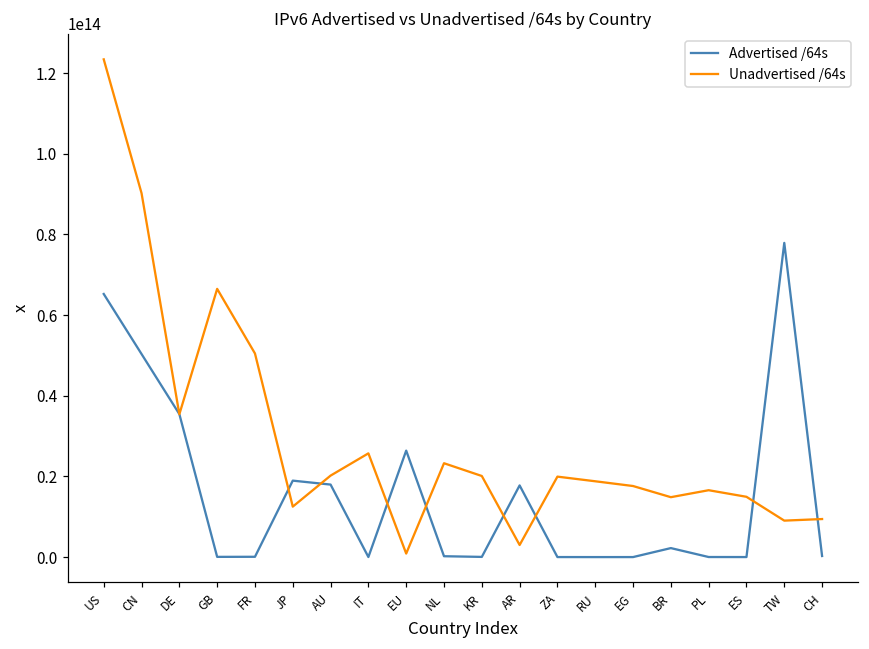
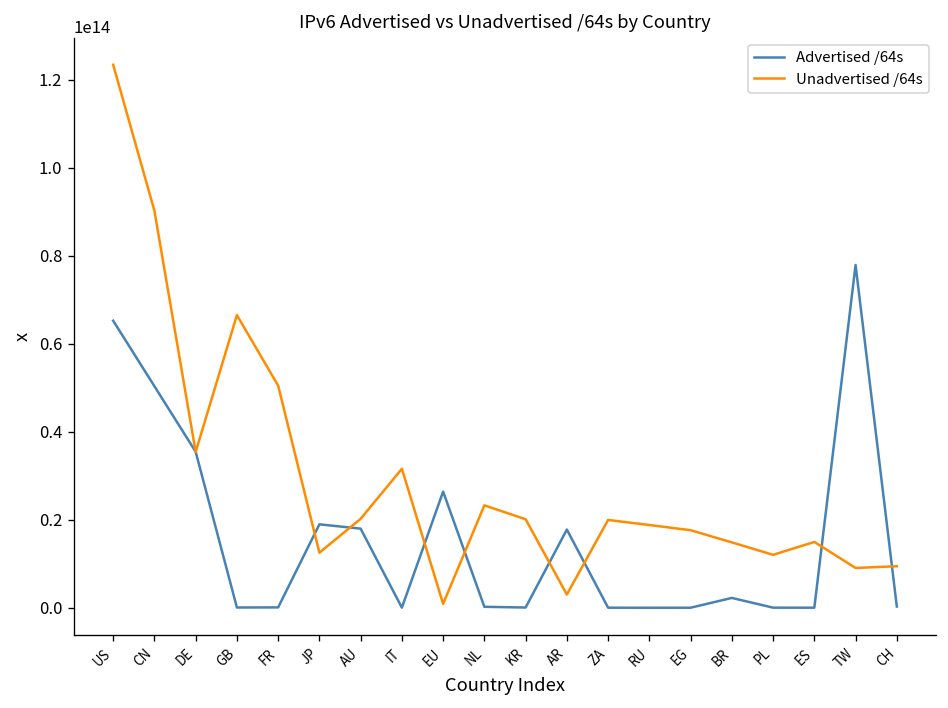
Unadvertised /64s, IT: 26000000000000 -> 32000000000000
Unadvertised /64s, PL: 17000000000000 -> 12000000000000
